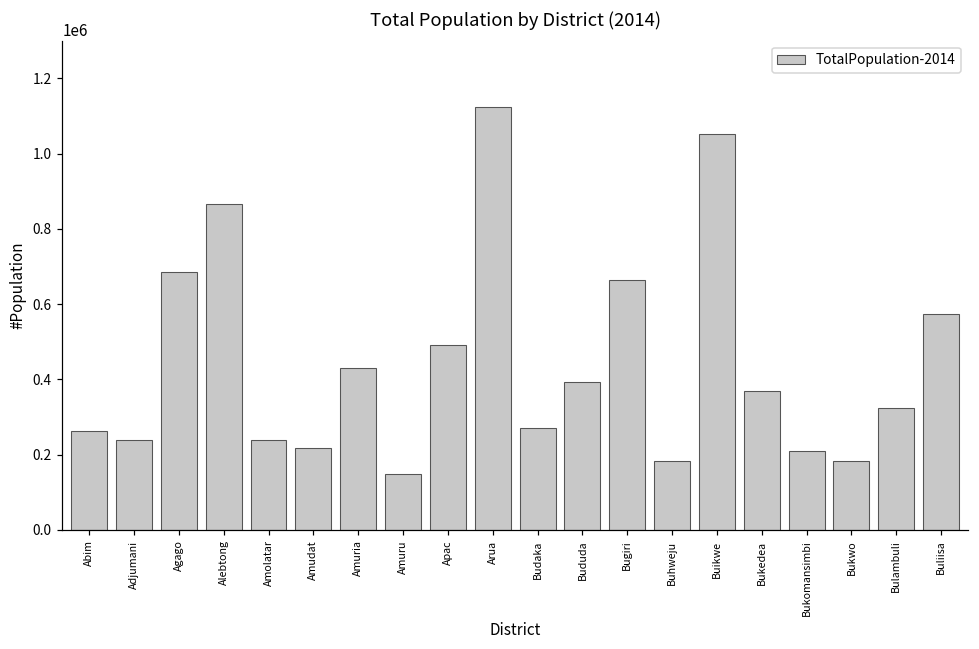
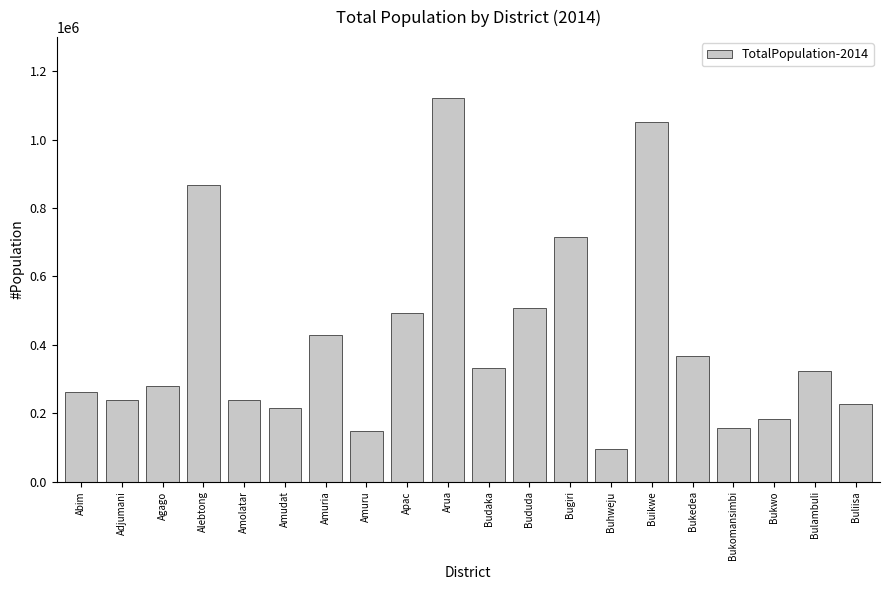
Agago: 680000 -> 280000
Budaka: 270000 -> 330000
Bududa: 390000 -> 510000
Bugiri: 660000 -> 720000
Buhweju: 180000 -> 100000
Bukomansimbi: 210000 -> 160000
Buliisa: 570000 -> 230000
